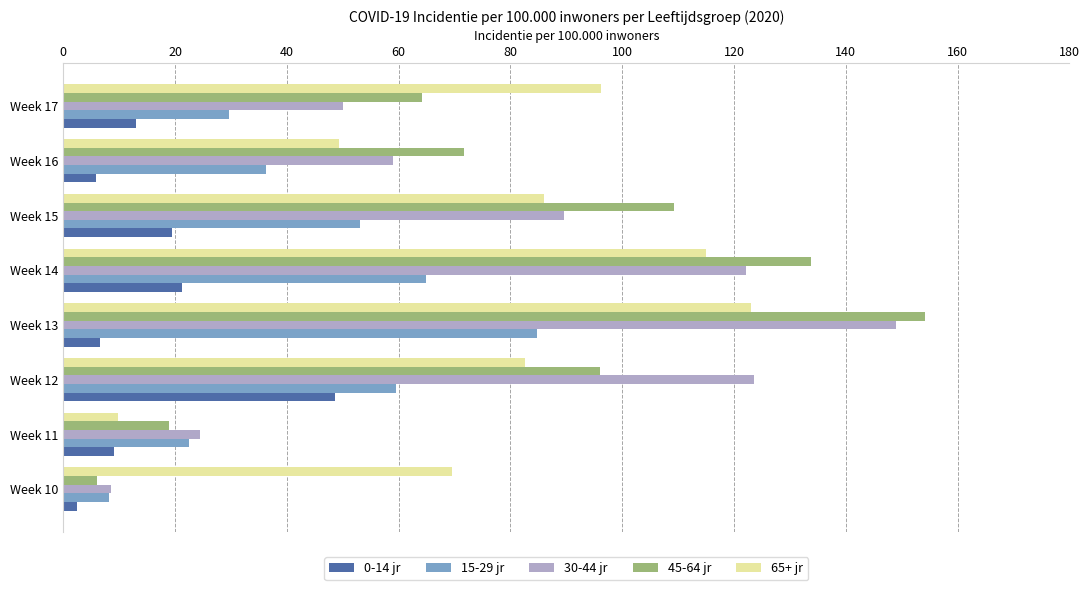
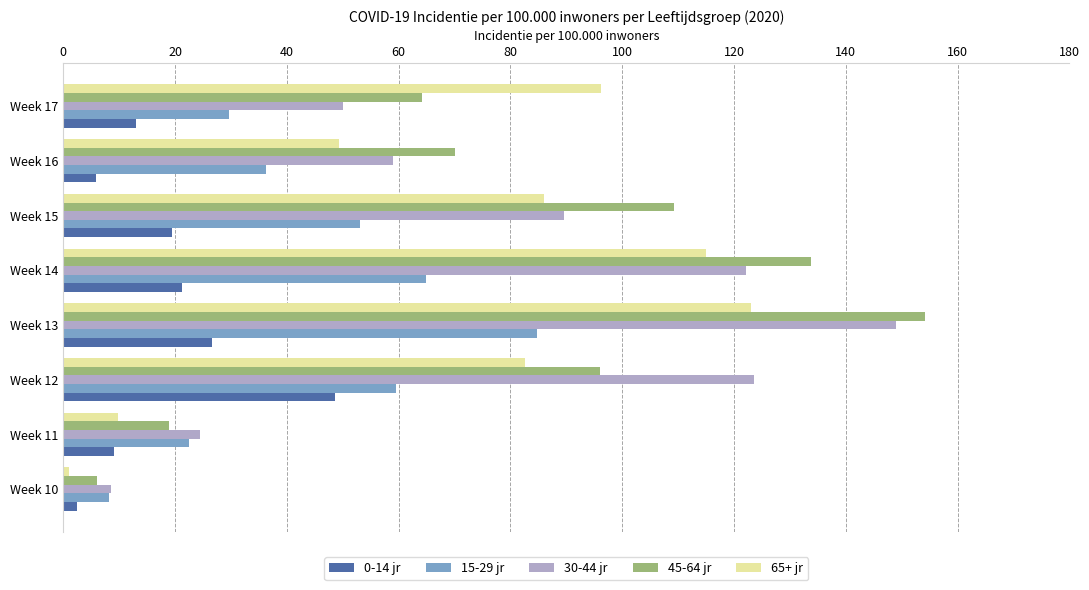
45-64 jr, Week 16: 72 -> 70
0-14 jr, Week 13: 7 -> 27
65+ jr, Week 10: 70 -> 1
